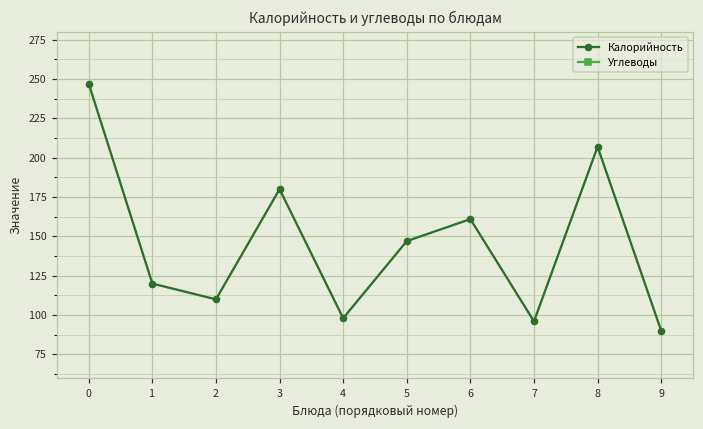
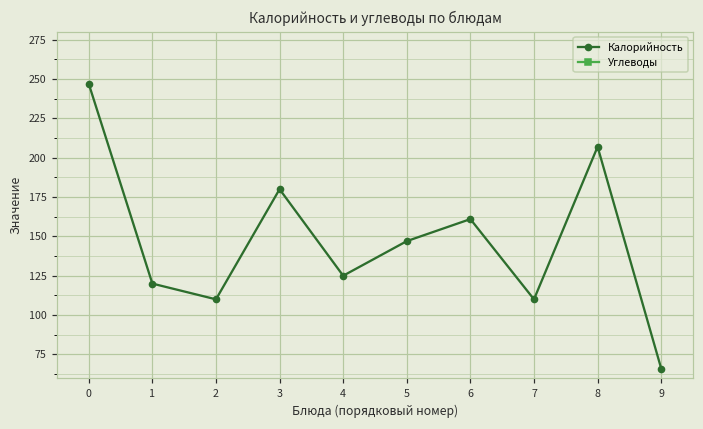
Калорийность, 4: 98 -> 125
Калорийность, 7: 96 -> 110
Калорийность, 9: 90 -> 66
